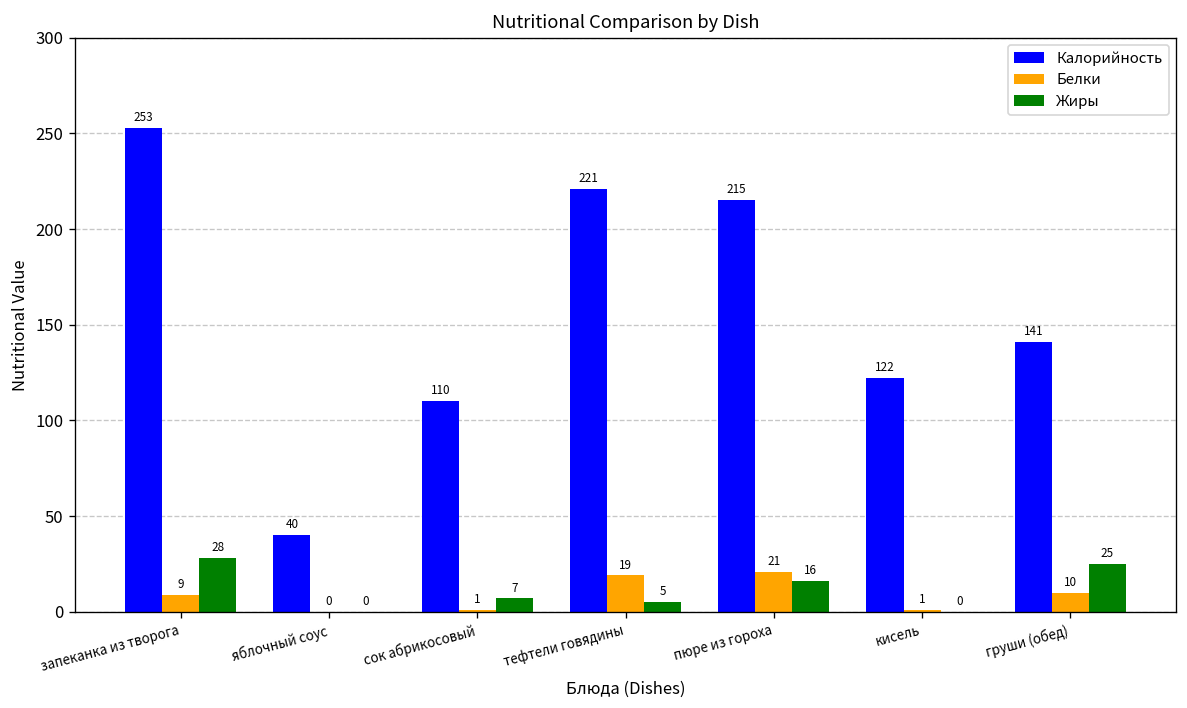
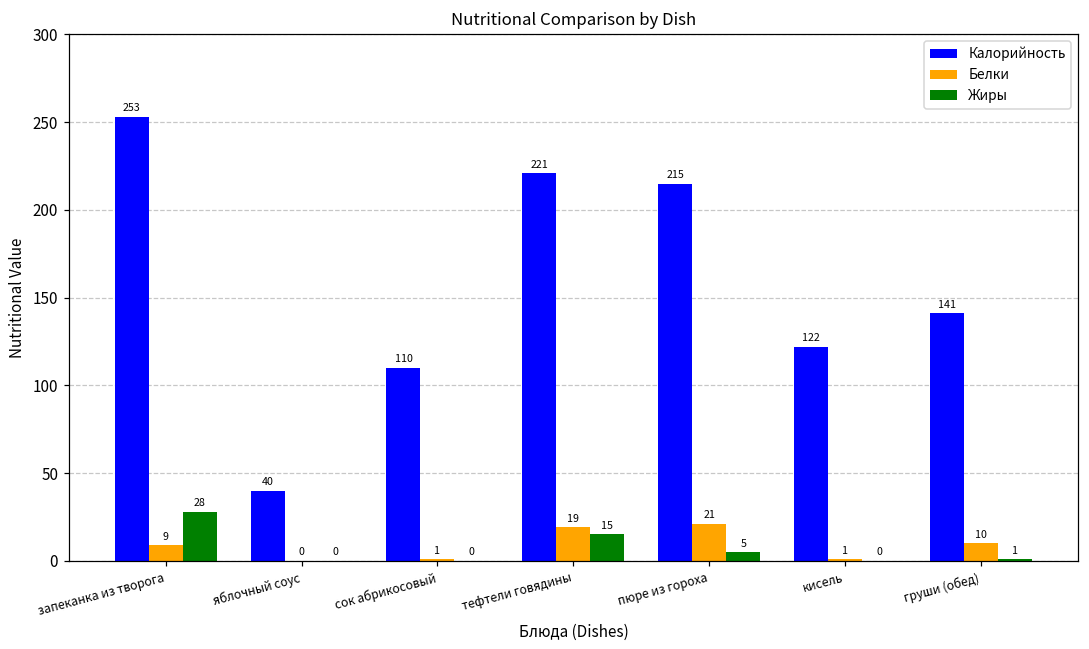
Жиры, сок абрикосовый: 7 -> 0
Жиры, тефтели говядины: 5 -> 15
Жиры, пюре из гороха: 16 -> 5
Жиры, груши (обед): 25 -> 1
